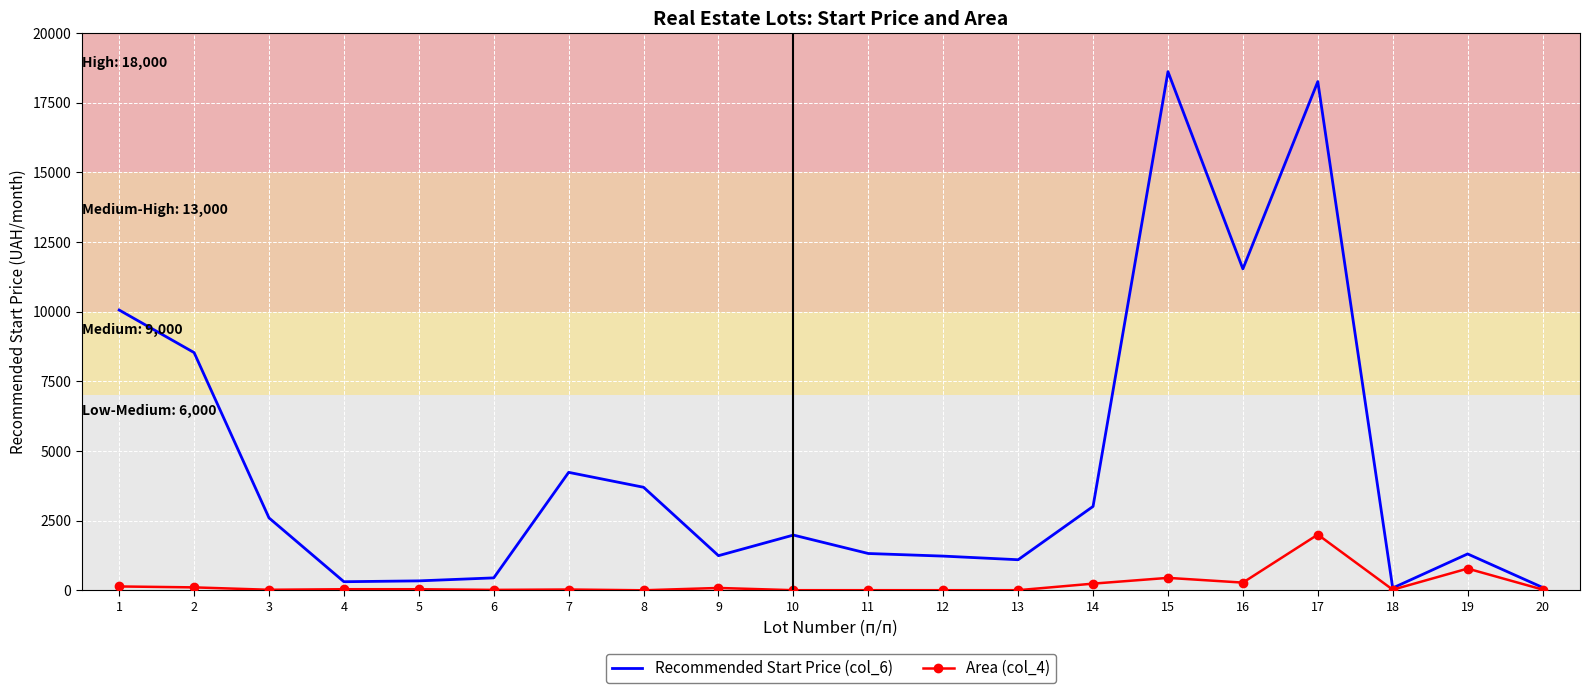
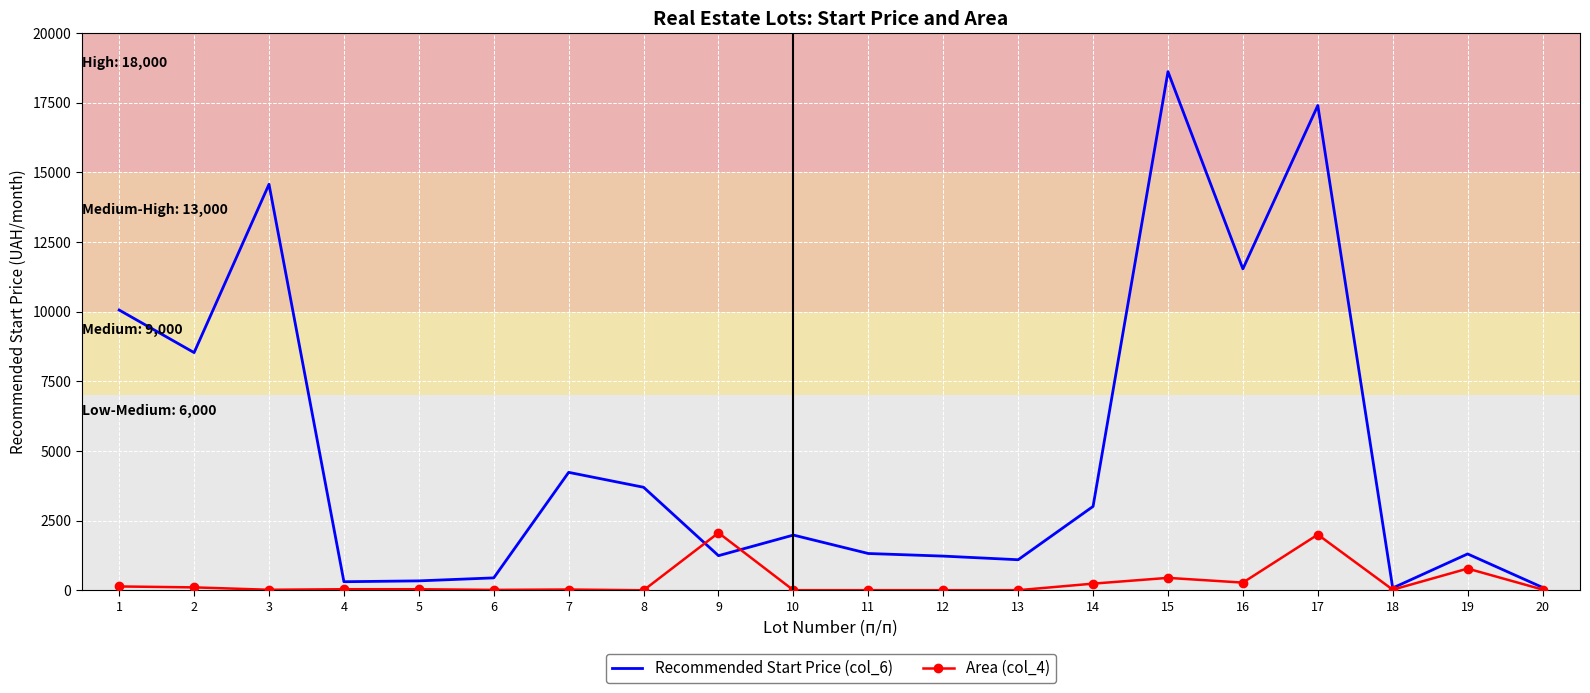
Recommended Start Price (col_6), 3: 2600 -> 14600
Area (col_4), 9: 100 -> 2100
Recommended Start Price (col_6), 17: 18300 -> 17400
